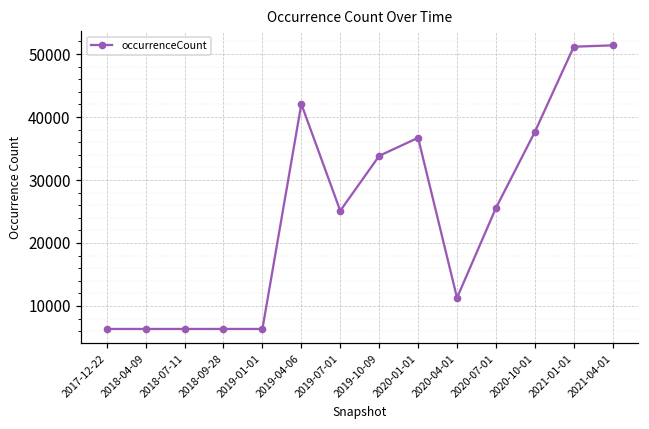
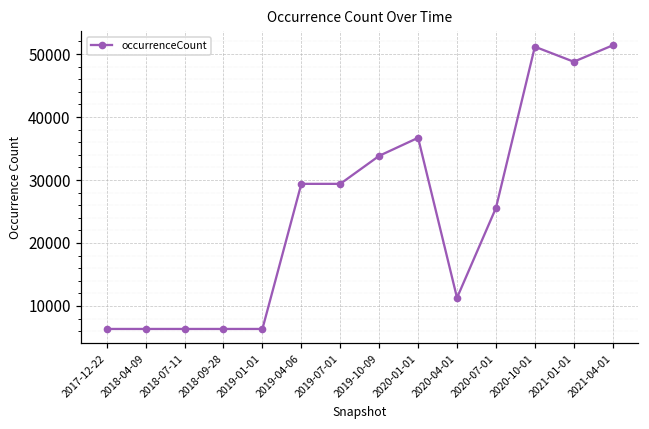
2019-04-06: 42000 -> 29000
2019-07-01: 25000 -> 29000
2020-10-01: 38000 -> 51000
2021-01-01: 51000 -> 49000
